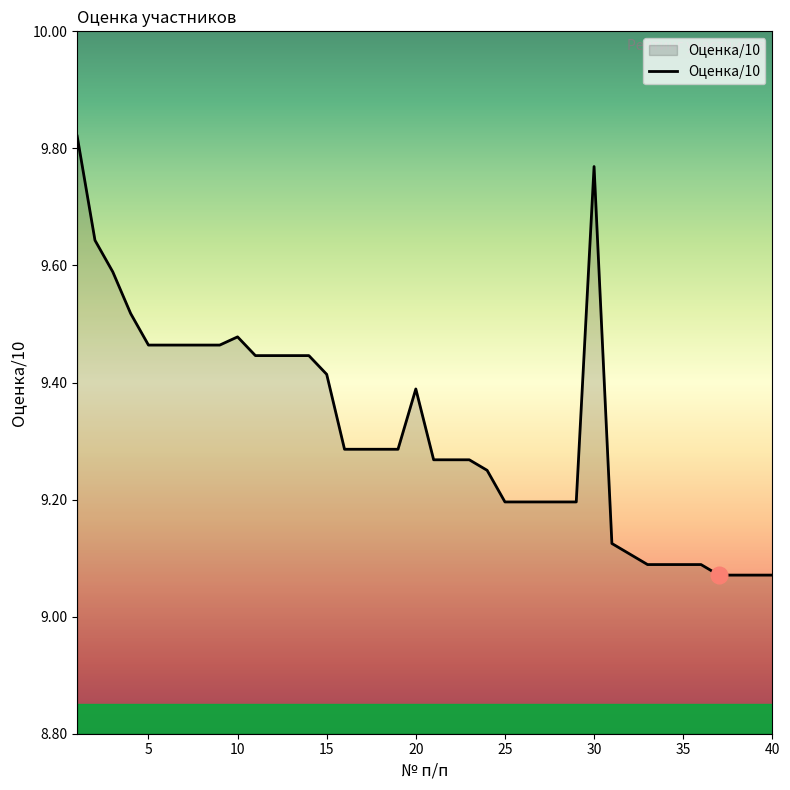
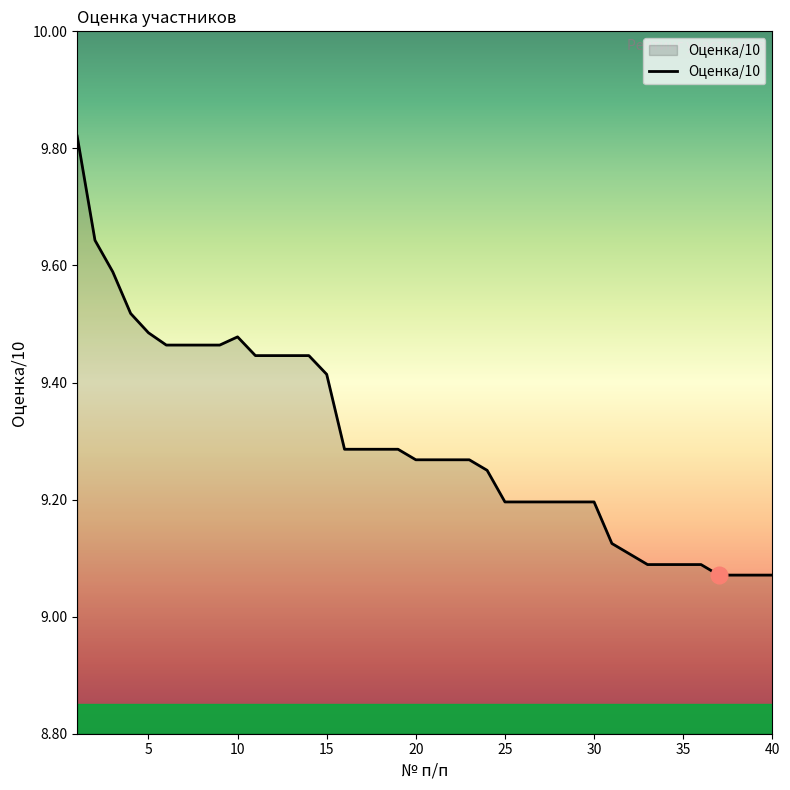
Оценка/10, 5: 9.46 -> 9.49
Оценка/10, 20: 9.39 -> 9.27
Оценка/10, 30: 9.77 -> 9.20
